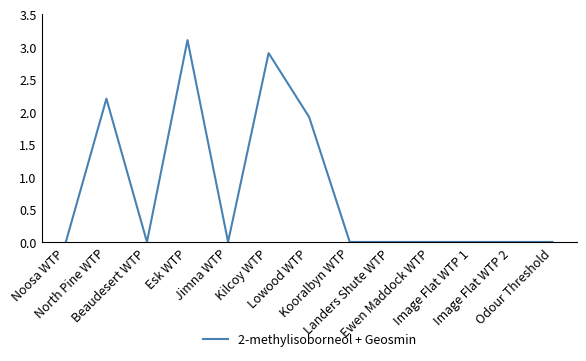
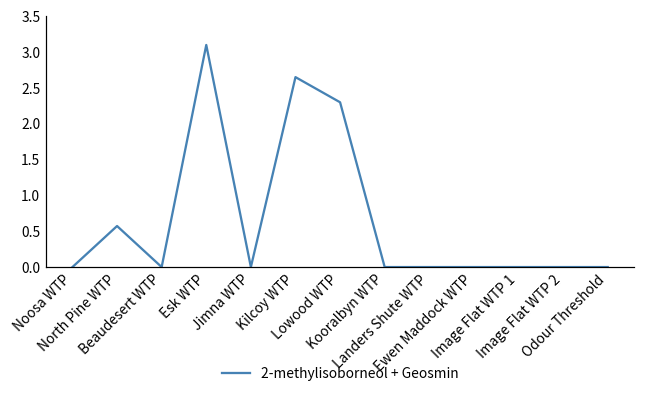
North Pine WTP: 2.2 -> 0.6
Kilcoy WTP: 2.9 -> 2.7
Lowood WTP: 1.9 -> 2.3
